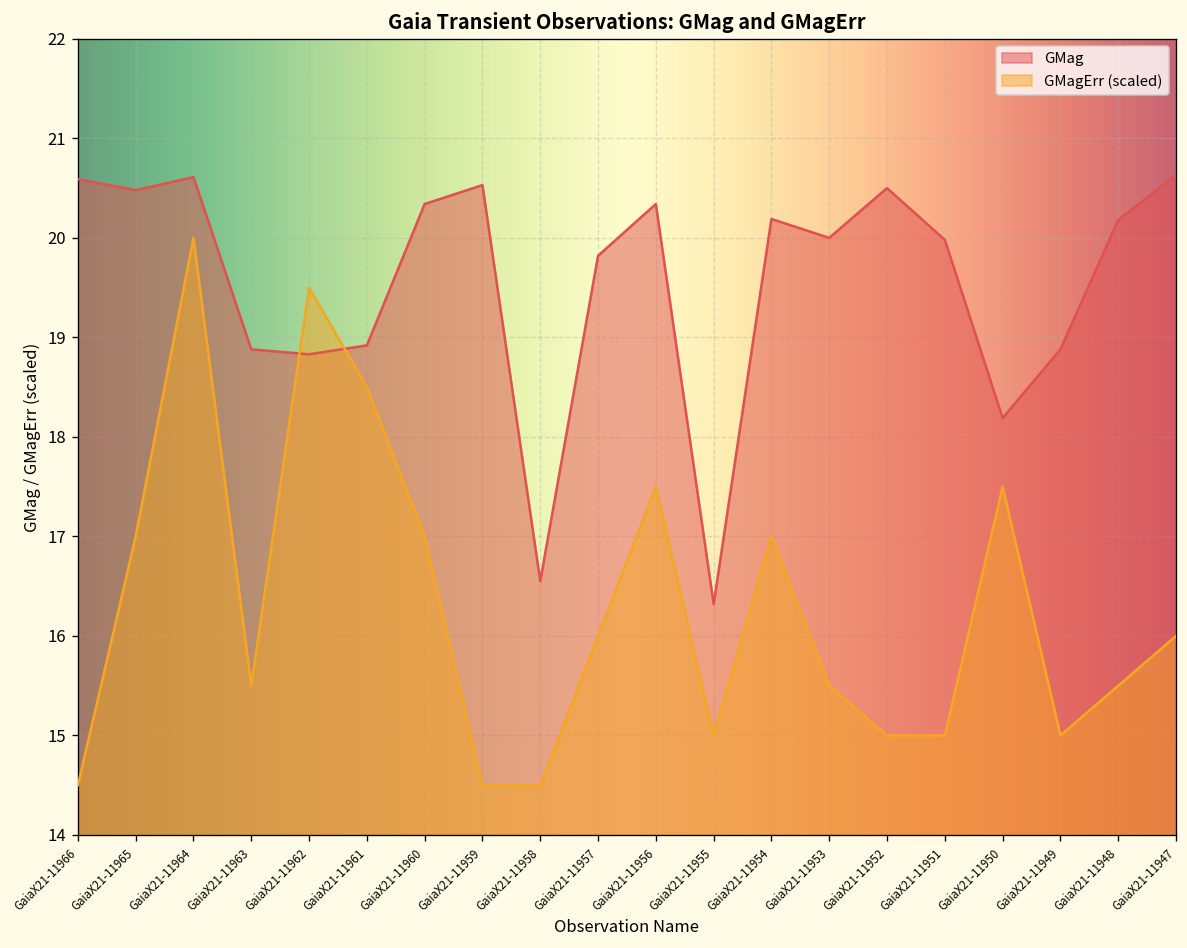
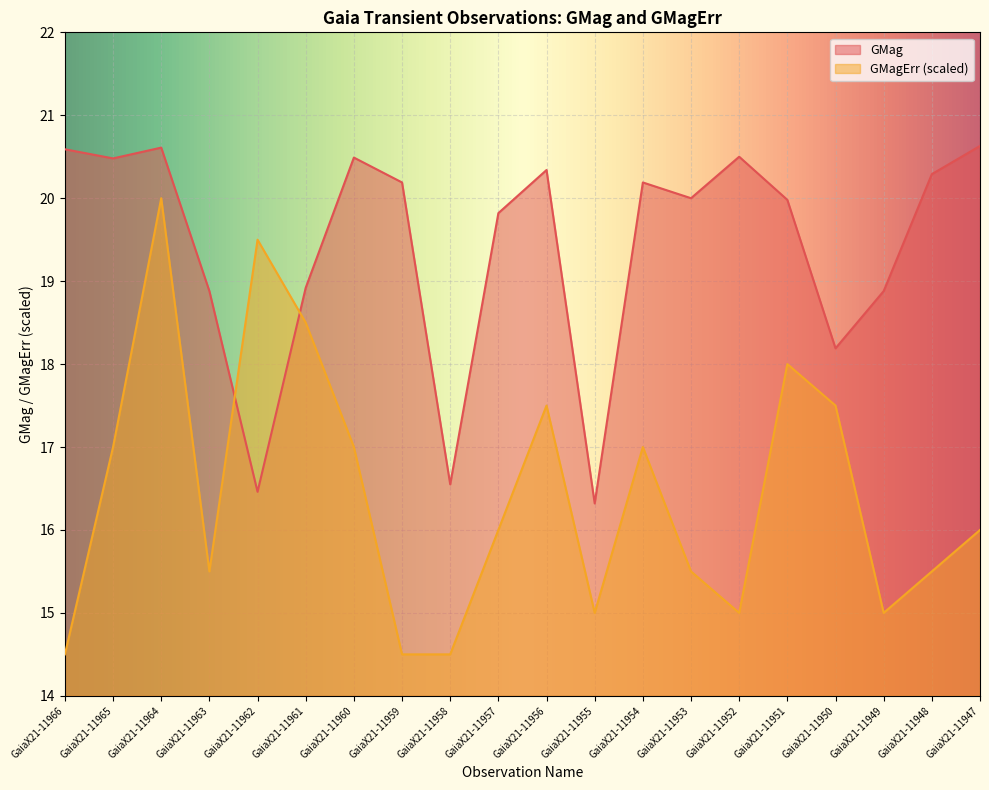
GMag, GaiaX21-11962: 18.8 -> 16.5
GMag, GaiaX21-11960: 20.3 -> 20.5
GMag, GaiaX21-11959: 20.5 -> 20.2
GMagErr (scaled), GaiaX21-11951: 15.0 -> 18.0
GMag, GaiaX21-11948: 20.2 -> 20.3
